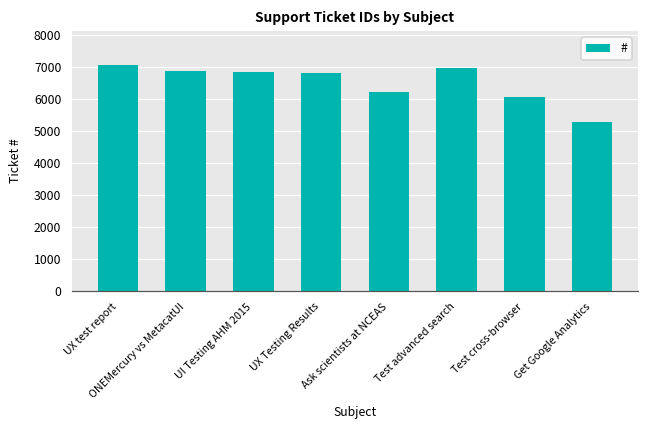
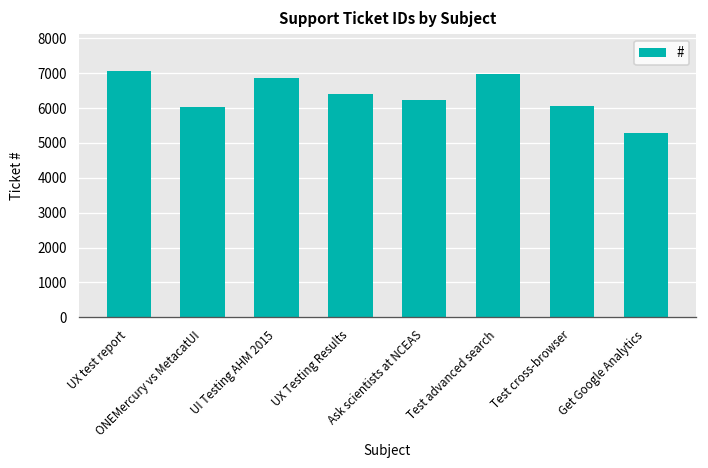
ONEMercury vs MetacatUI: 6900 -> 6000
UX Testing Results: 6800 -> 6400
